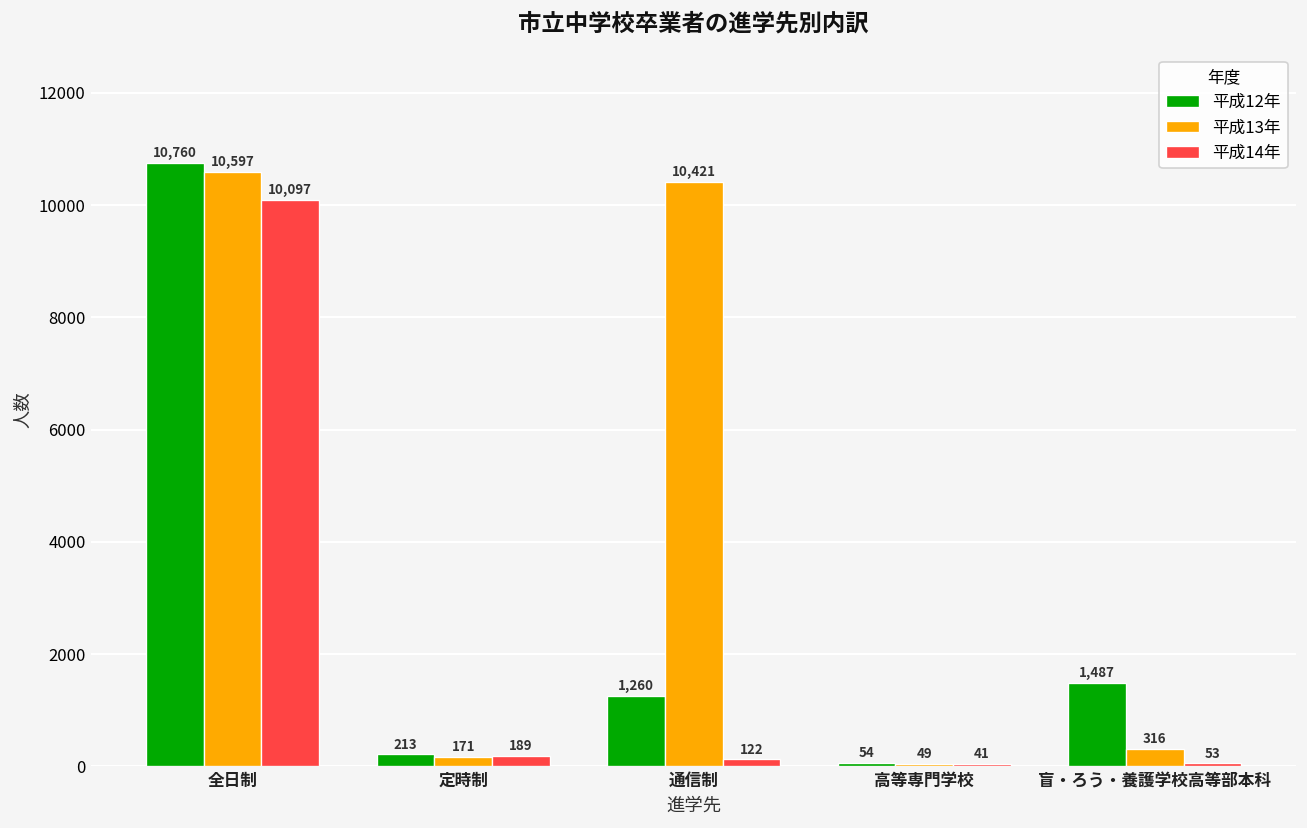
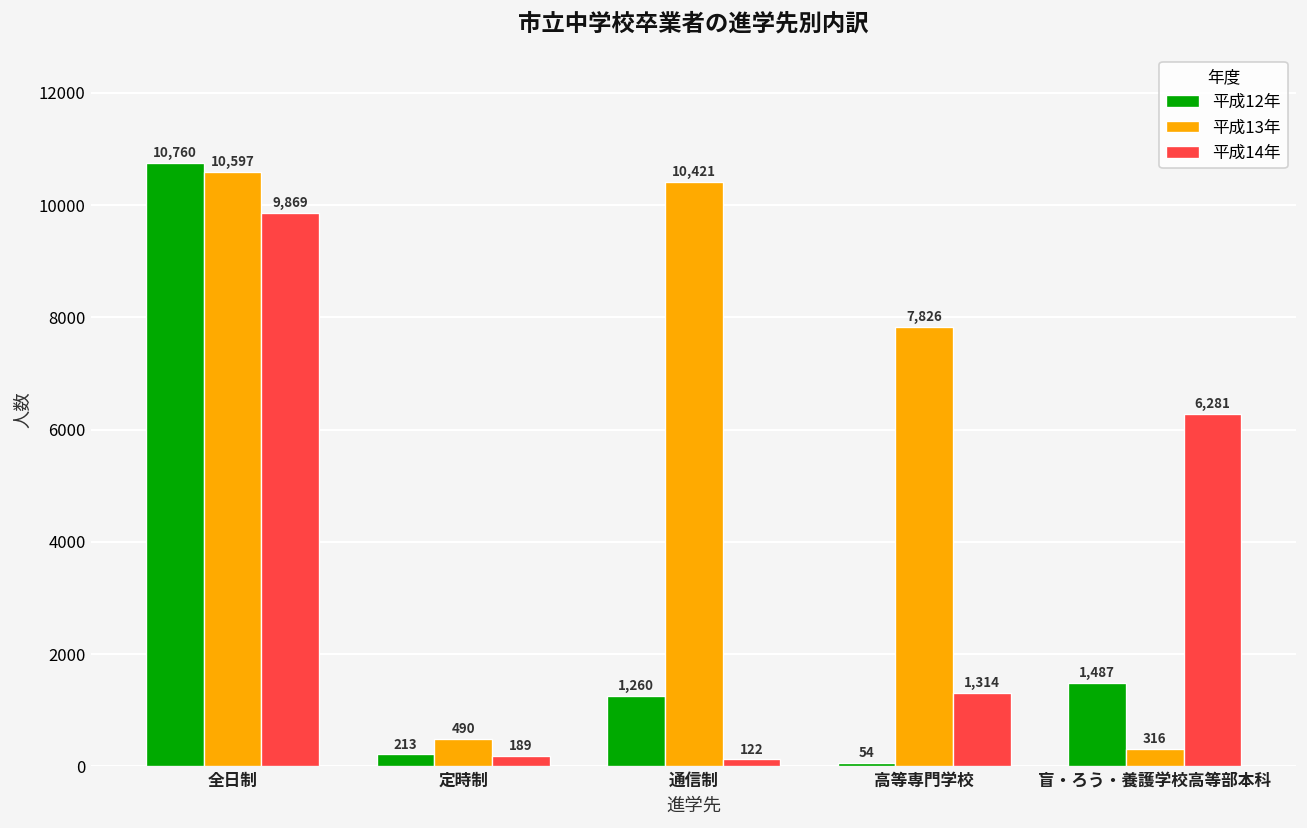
平成14年, 全日制: 10,097 -> 9,869
平成13年, 定時制: 171 -> 490
平成13年, 高等専門学校: 49 -> 7,826
平成14年, 高等専門学校: 41 -> 1,314
平成14年, 盲・ろう・養護学校高等部本科: 53 -> 6,281
